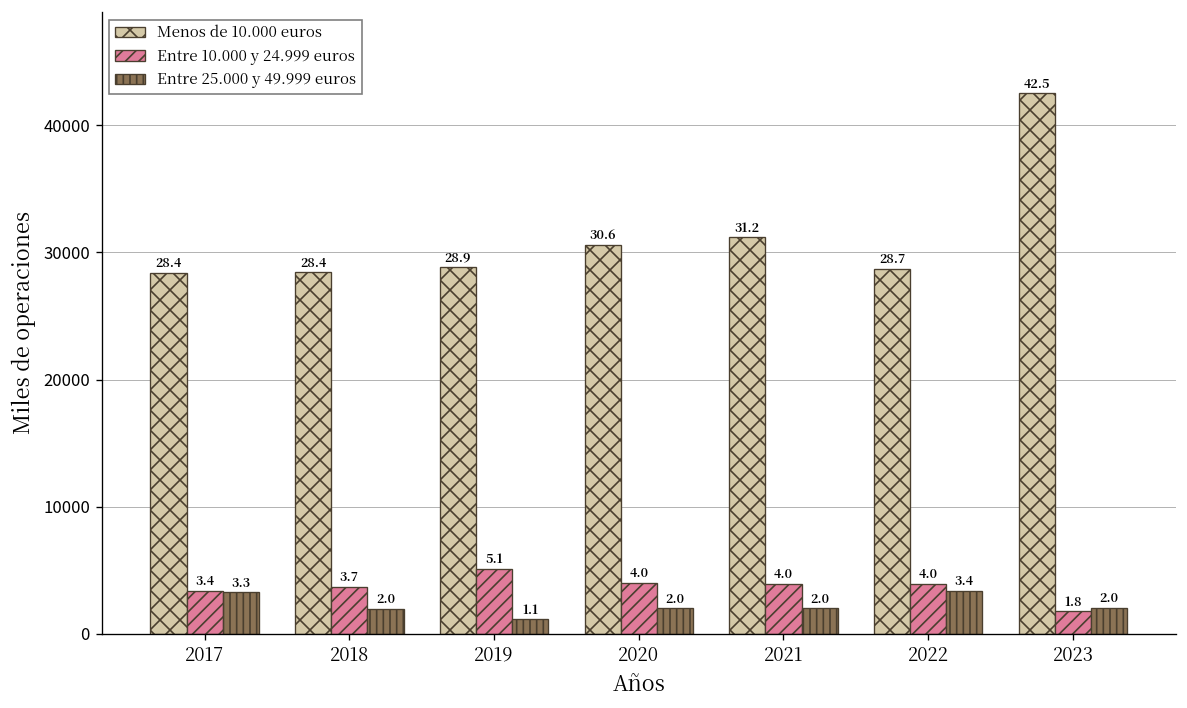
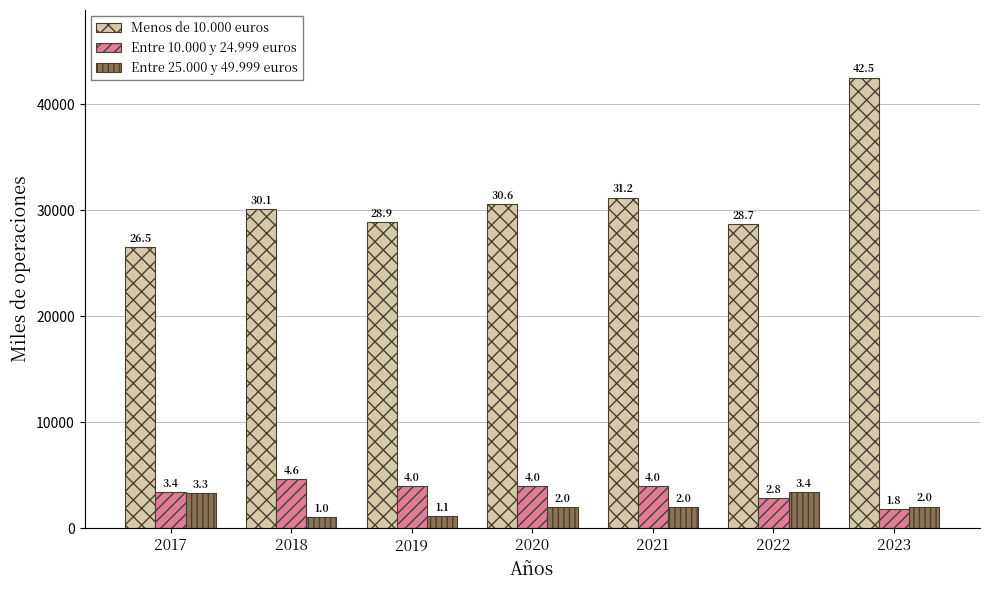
Menos de 10.000 euros, 2017: 28.4 -> 26.5
Menos de 10.000 euros, 2018: 28.4 -> 30.1
Entre 10.000 y 24.999 euros, 2018: 3.7 -> 4.6
Entre 25.000 y 49.999 euros, 2018: 2.0 -> 1.0
Entre 10.000 y 24.999 euros, 2019: 5.1 -> 4.0
Entre 10.000 y 24.999 euros, 2022: 4.0 -> 2.8
